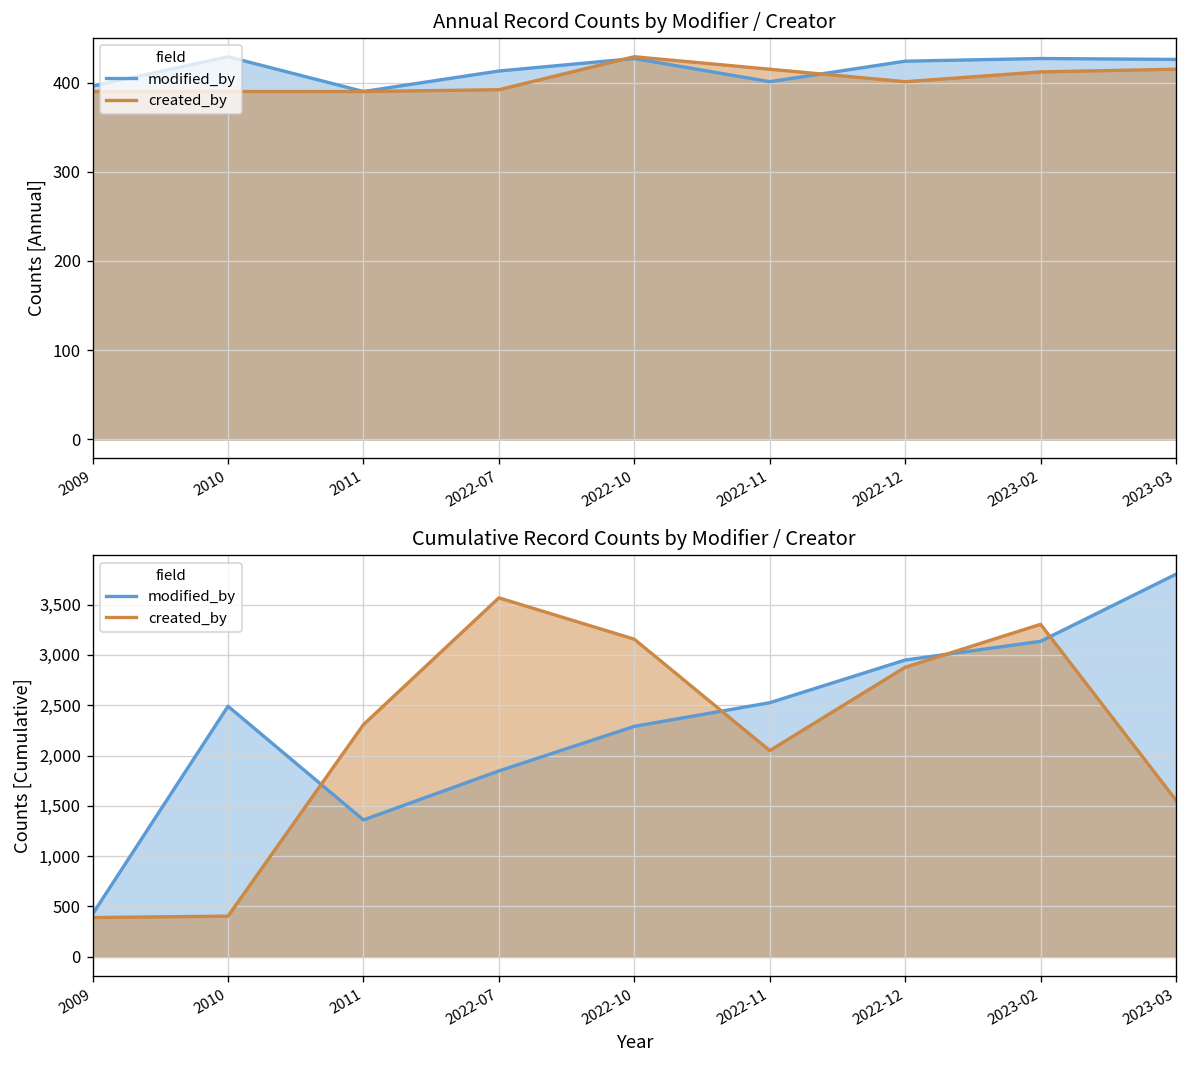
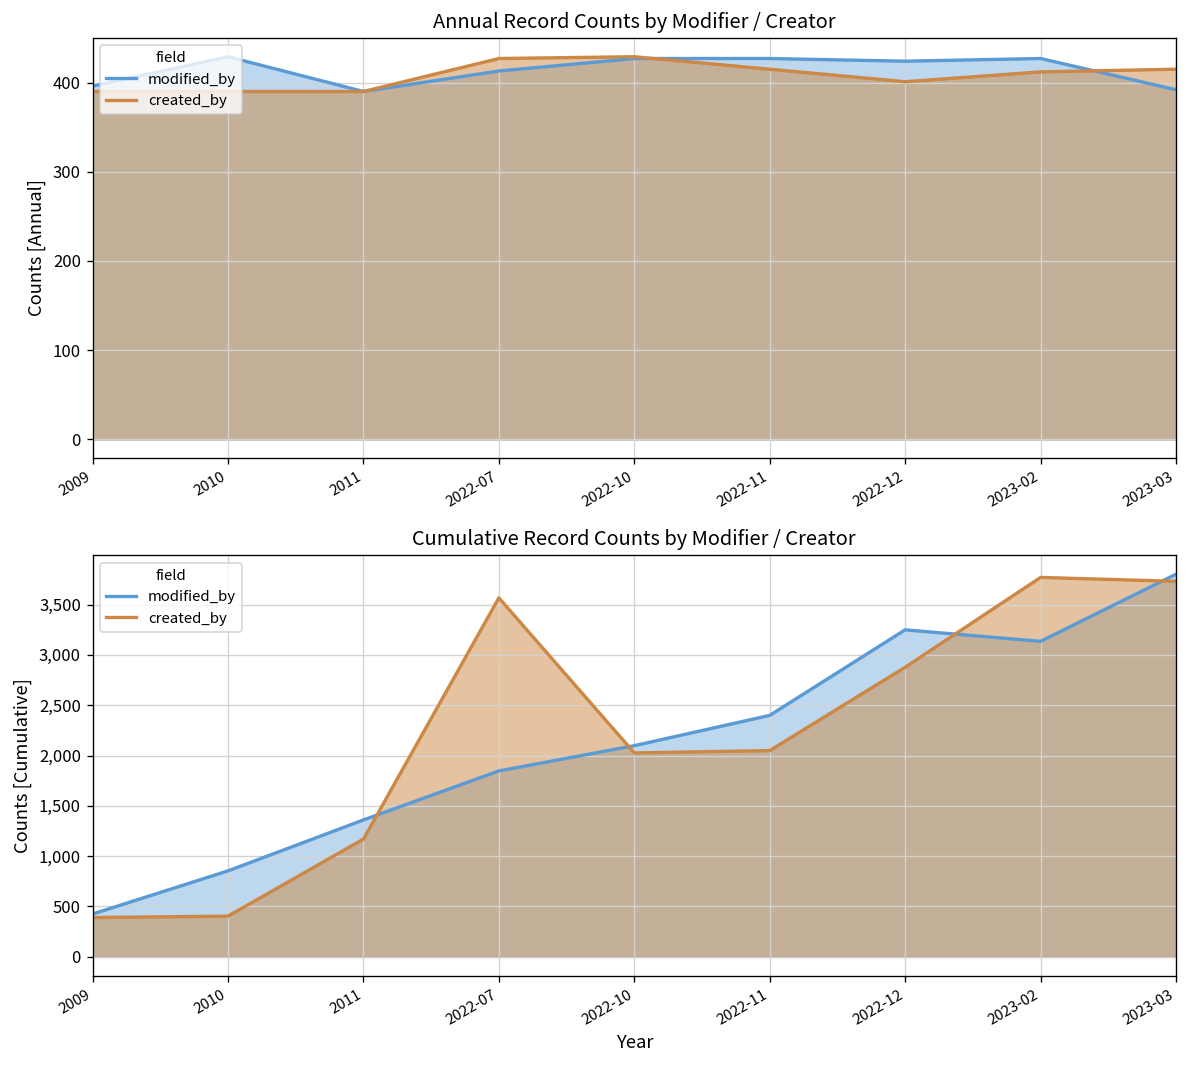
Annual Record Counts by Modifier / Creator, created_by, 2022-07: 390 -> 430
Annual Record Counts by Modifier / Creator, modified_by, 2022-11: 400 -> 430
Annual Record Counts by Modifier / Creator, modified_by, 2023-03: 430 -> 390
Cumulative Record Counts by Modifier / Creator, modified_by, 2010: 2,500 -> 900
Cumulative Record Counts by Modifier / Creator, created_by, 2011: 2,300 -> 1,200
Cumulative Record Counts by Modifier / Creator, modified_by, 2022-10: 2,300 -> 2,100
Cumulative Record Counts by Modifier / Creator, created_by, 2022-10: 3,200 -> 2,000
Cumulative Record Counts by Modifier / Creator, modified_by, 2022-11: 2,500 -> 2,400
Cumulative Record Counts by Modifier / Creator, modified_by, 2022-12: 2,900 -> 3,200
Cumulative Record Counts by Modifier / Creator, created_by, 2023-02: 3,300 -> 3,800
Cumulative Record Counts by Modifier / Creator, created_by, 2023-03: 1,600 -> 3,700
